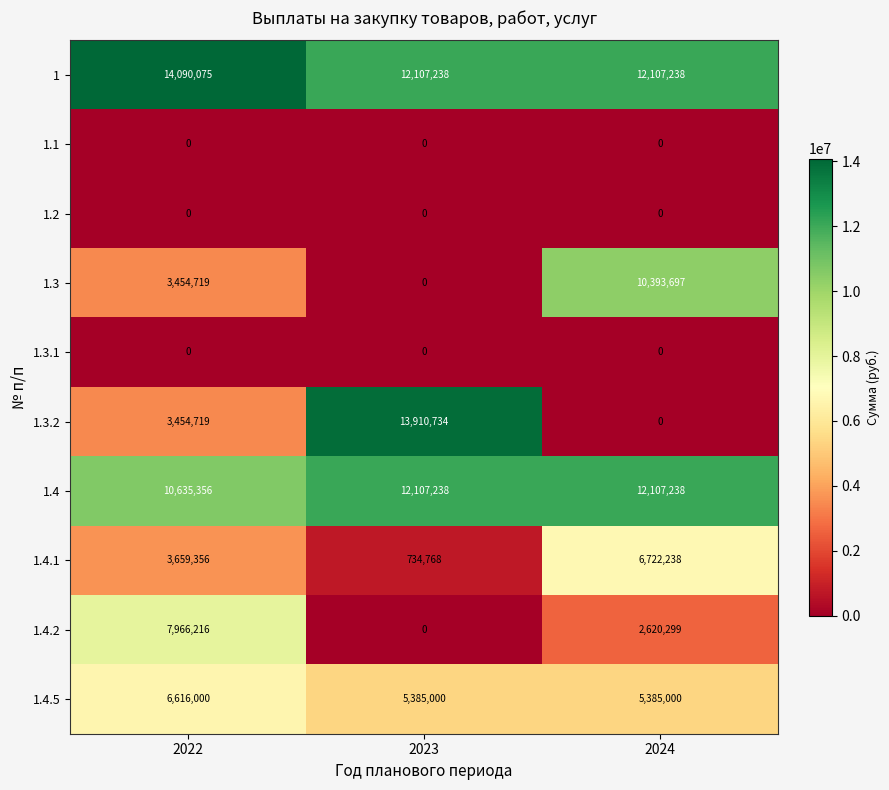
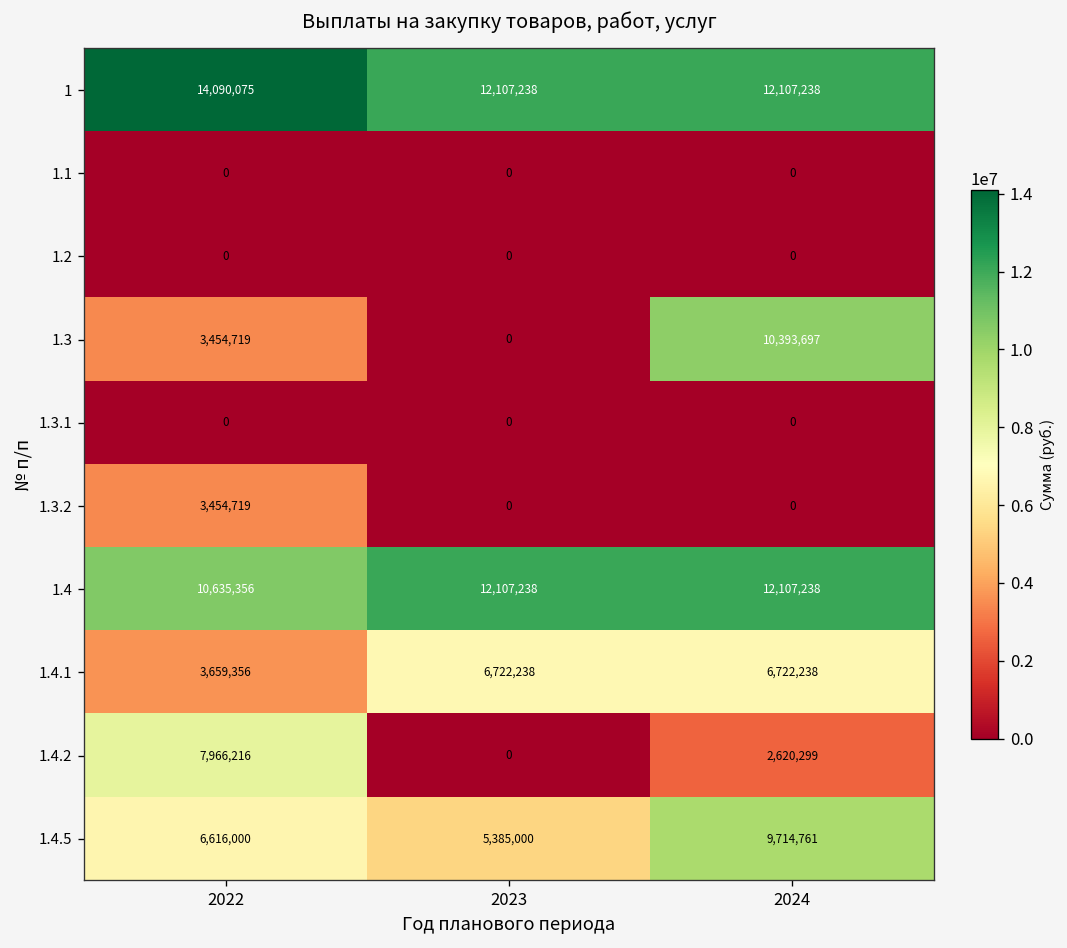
1.3.2, 2023: 13,910,734 -> 0
1.4.1, 2023: 734,768 -> 6,722,238
1.4.5, 2024: 5,385,000 -> 9,714,761
